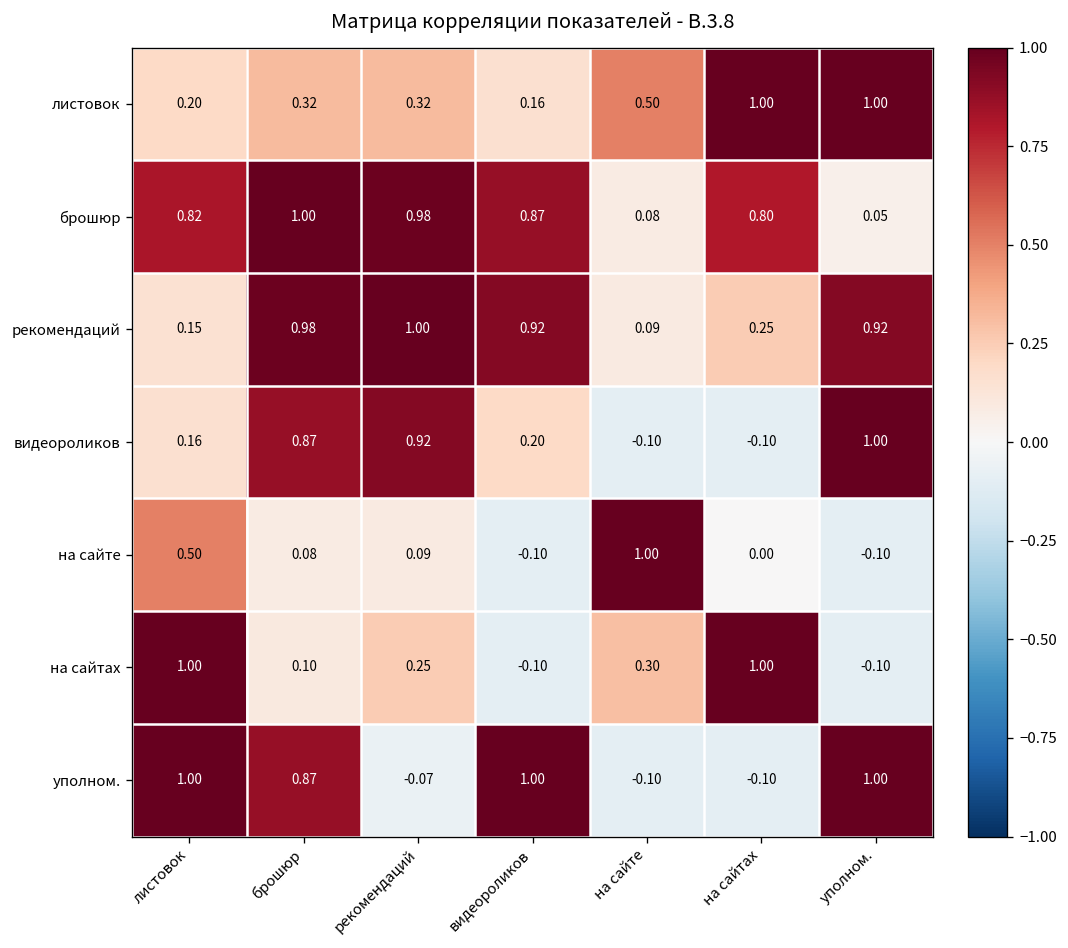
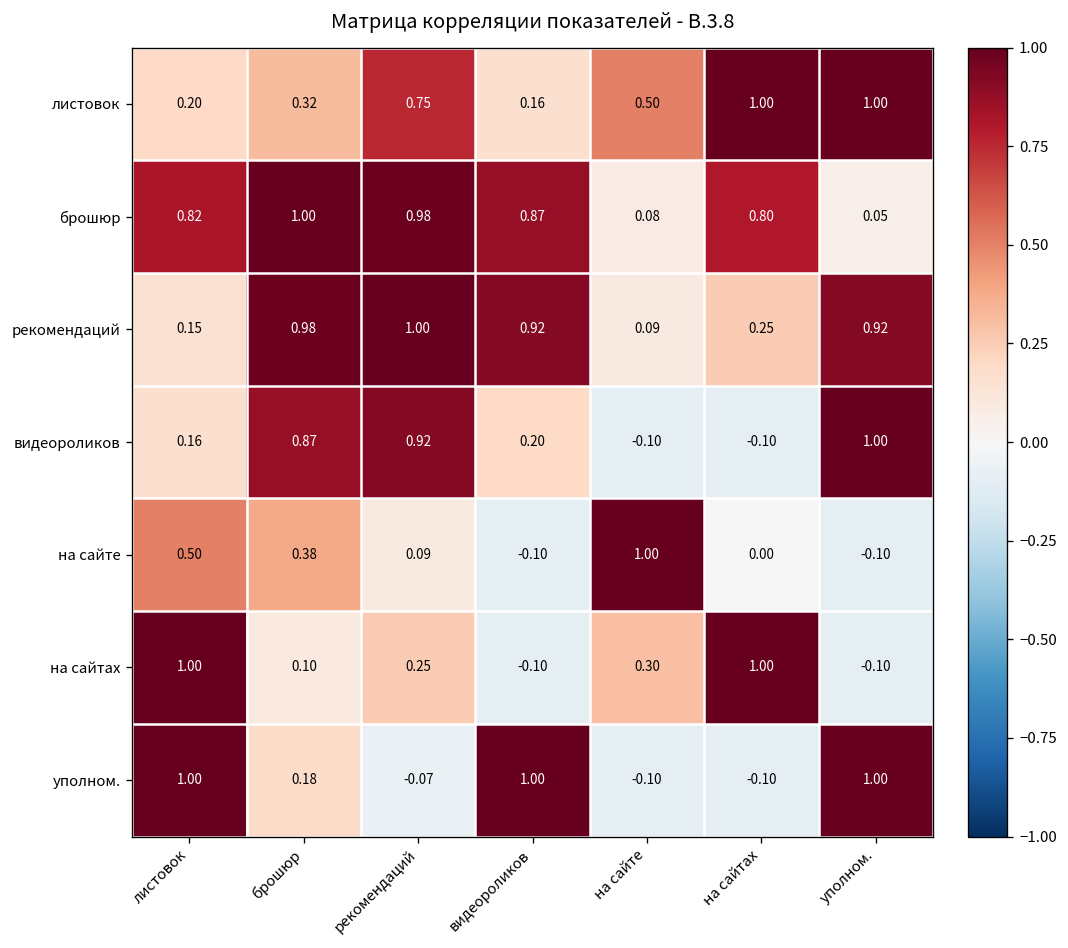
листовок, рекомендаций: 0.32 -> 0.75
на сайте, брошюр: 0.08 -> 0.38
уполном., брошюр: 0.87 -> 0.18
